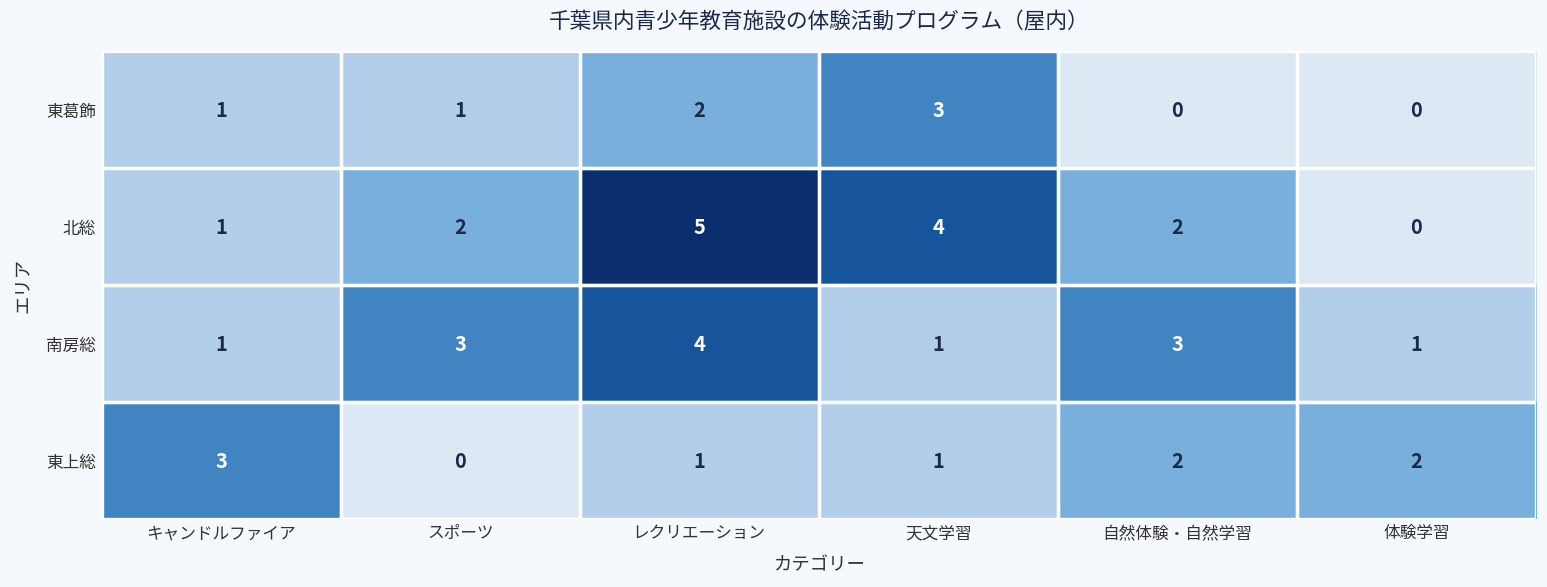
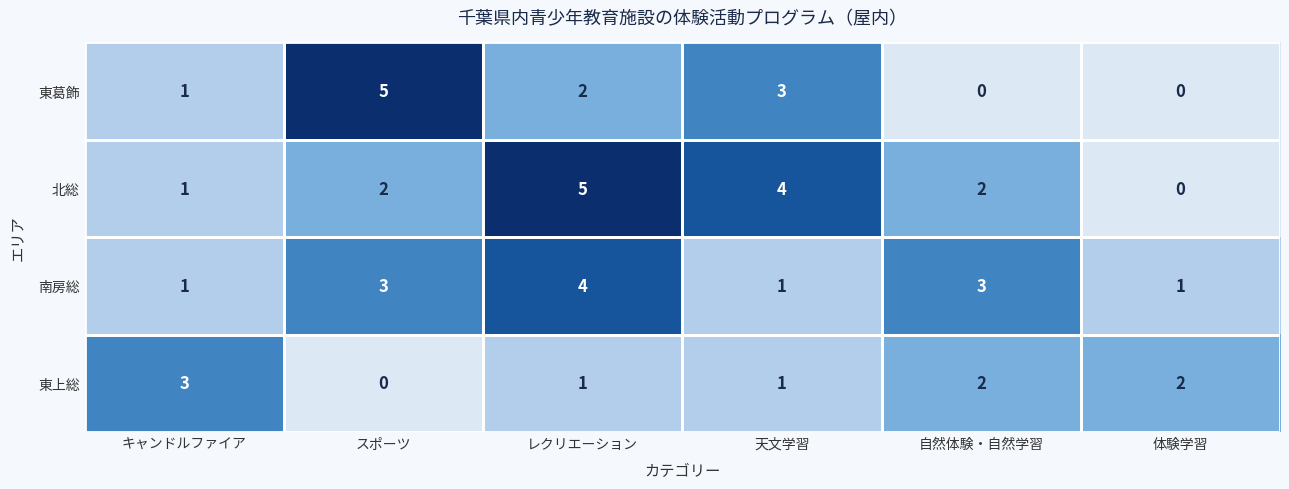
東葛飾, スポーツ: 1 -> 5
